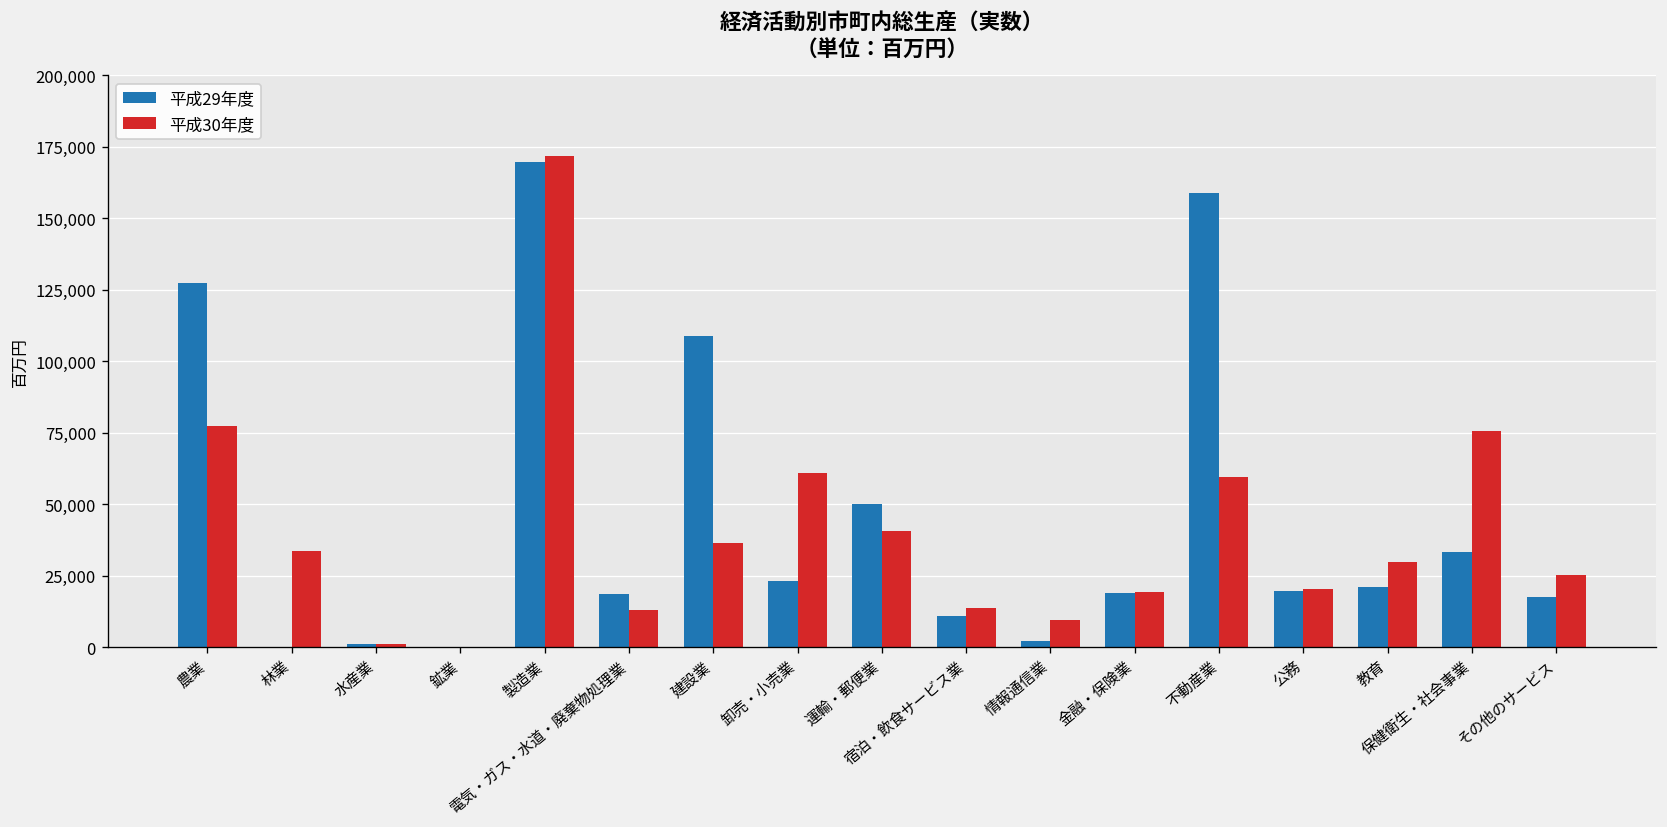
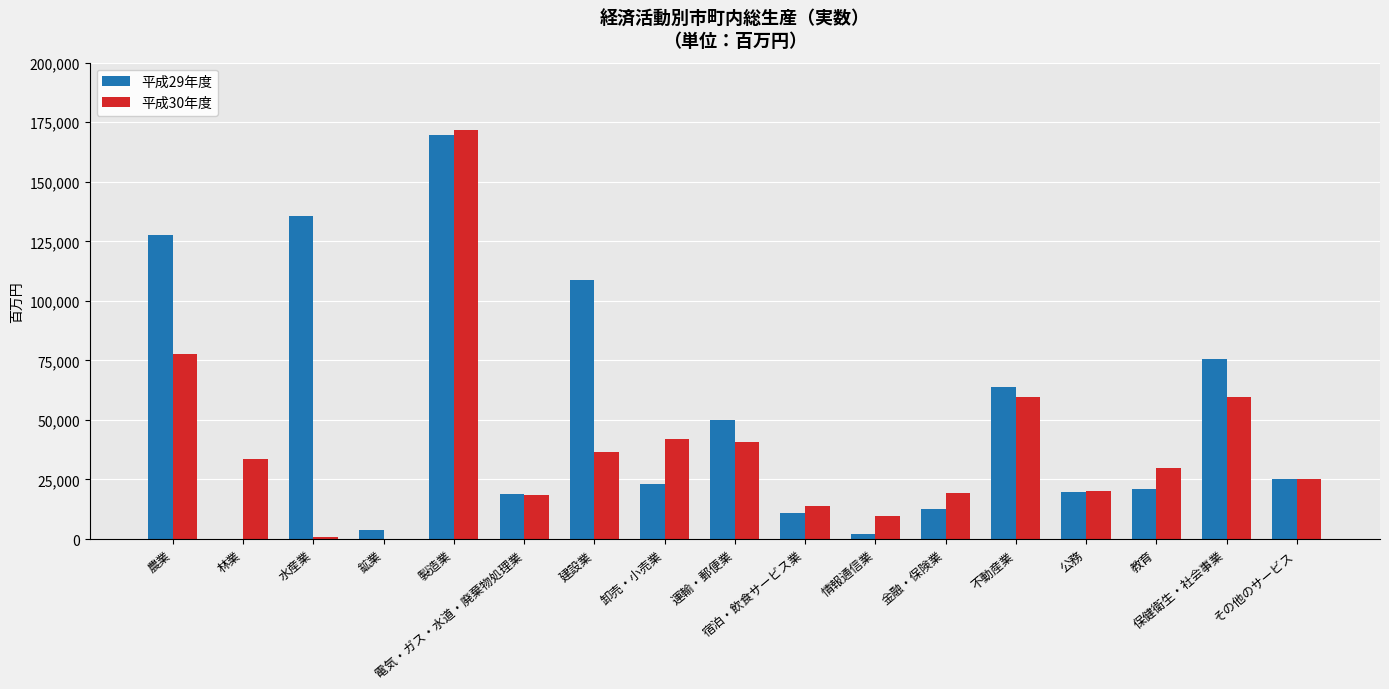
平成29年度, 水産業: 1,000 -> 136,000
平成29年度, 鉱業: 0 -> 4,000
平成30年度, 電気・ガス・水道・廃棄物処理業: 13,000 -> 18,000
平成30年度, 卸売・小売業: 61,000 -> 42,000
平成29年度, 金融・保険業: 19,000 -> 13,000
平成29年度, 不動産業: 159,000 -> 64,000
平成29年度, 保健衛生・社会事業: 33,000 -> 76,000
平成30年度, 保健衛生・社会事業: 76,000 -> 59,000
平成29年度, その他のサービス: 17,000 -> 25,000
